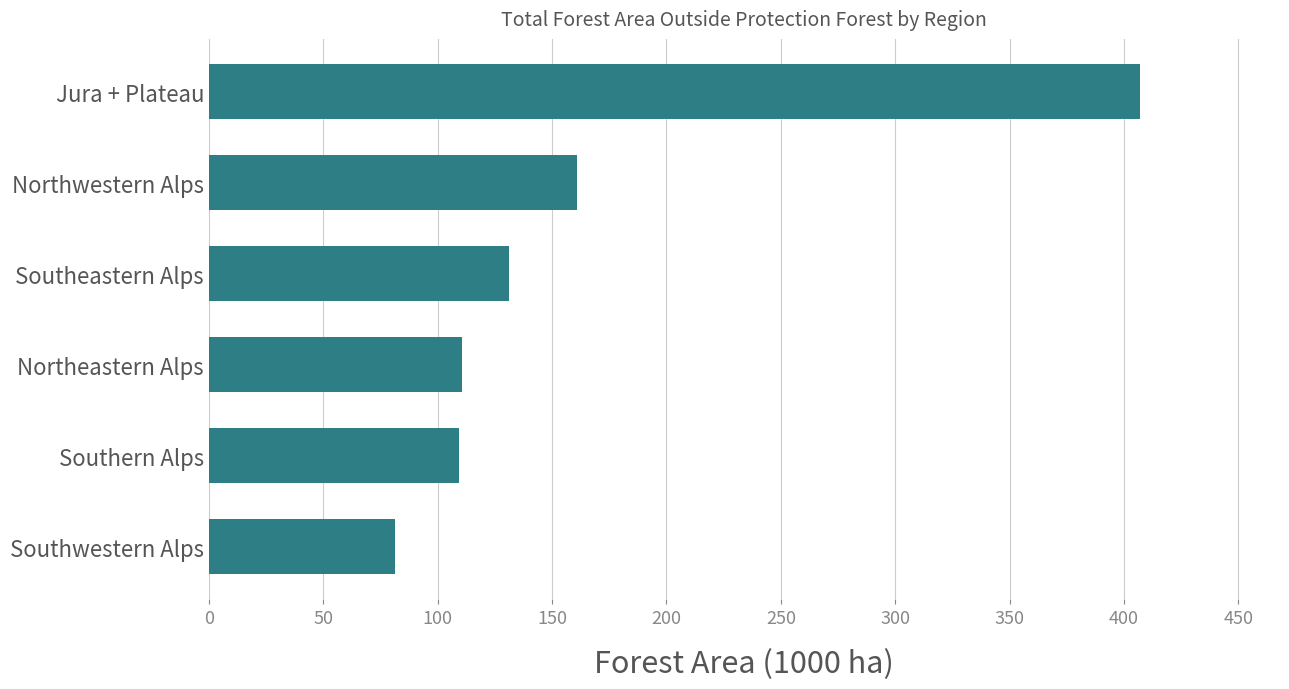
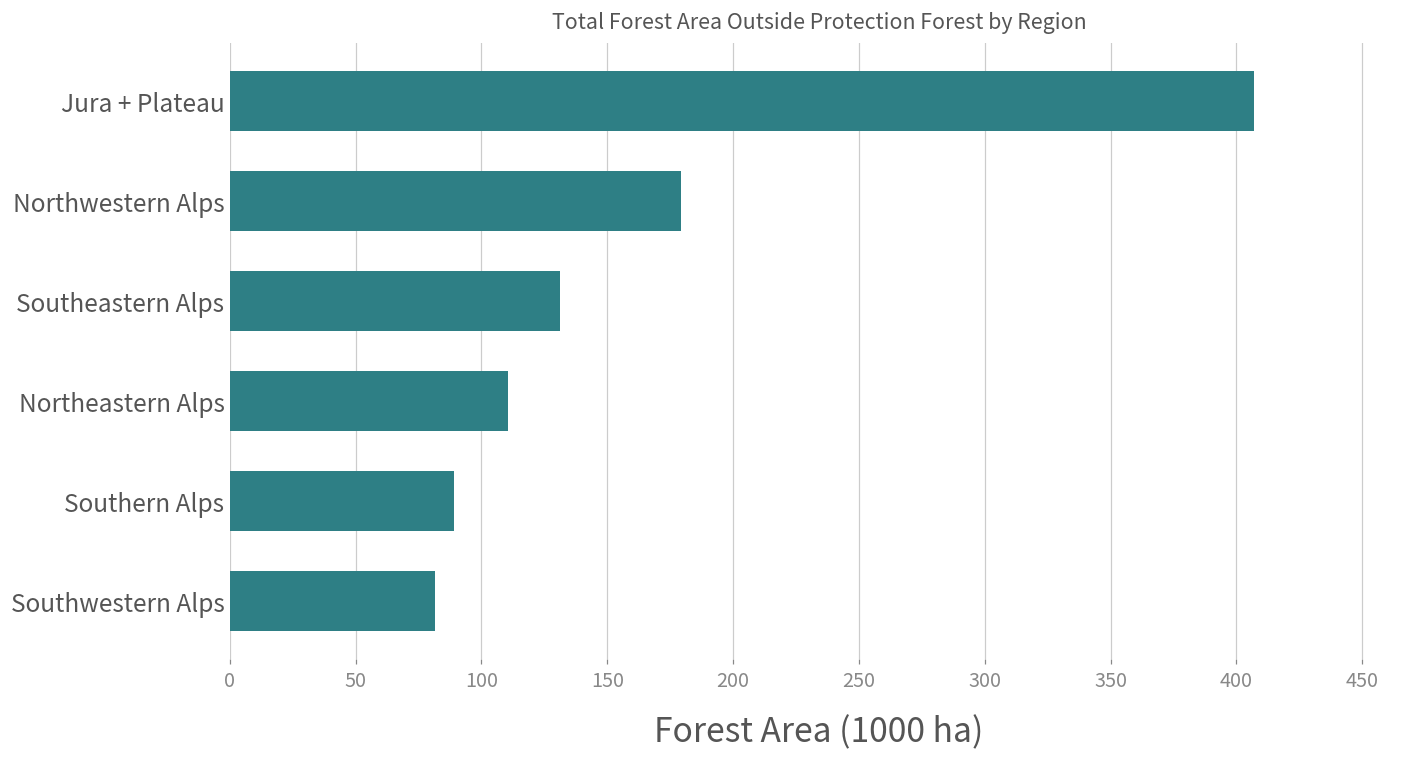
Northwestern Alps: 161 -> 179
Southern Alps: 109 -> 89
